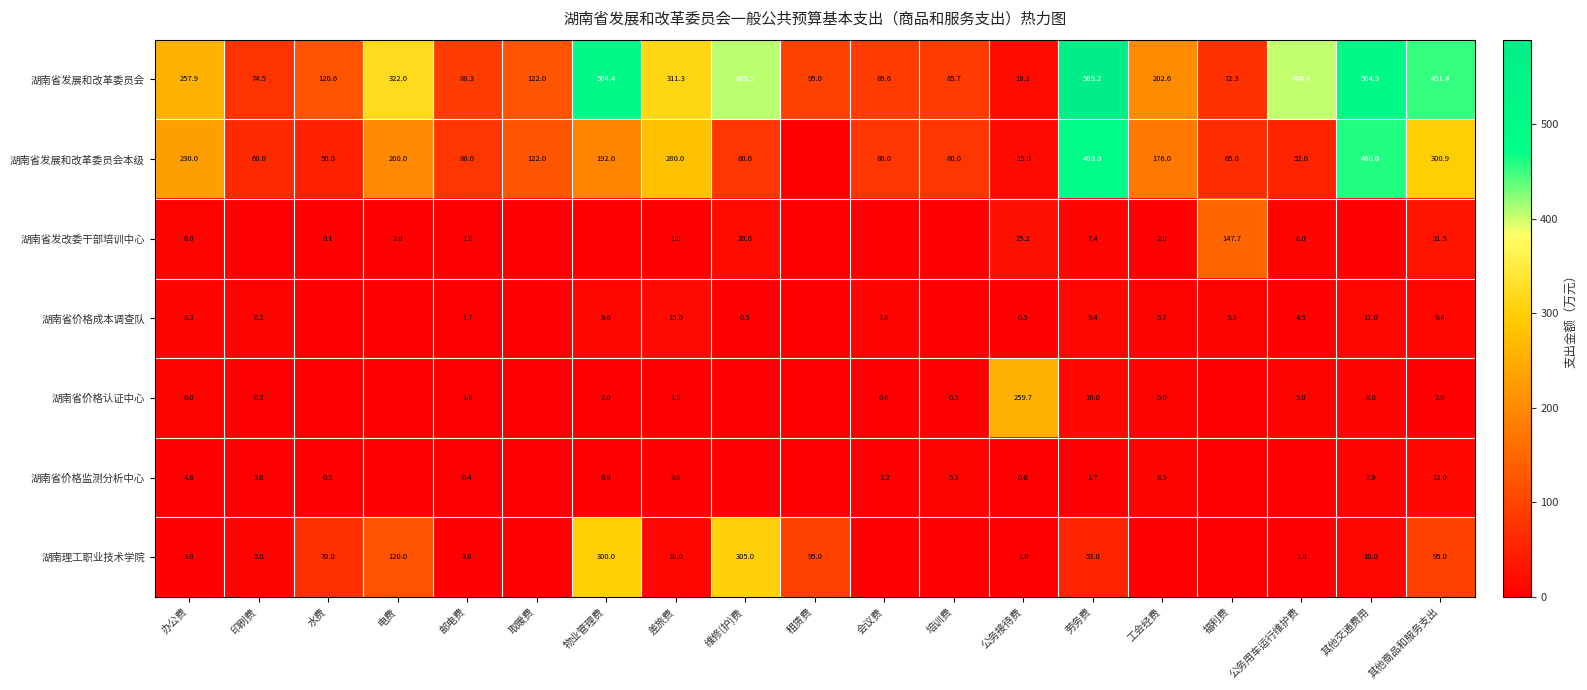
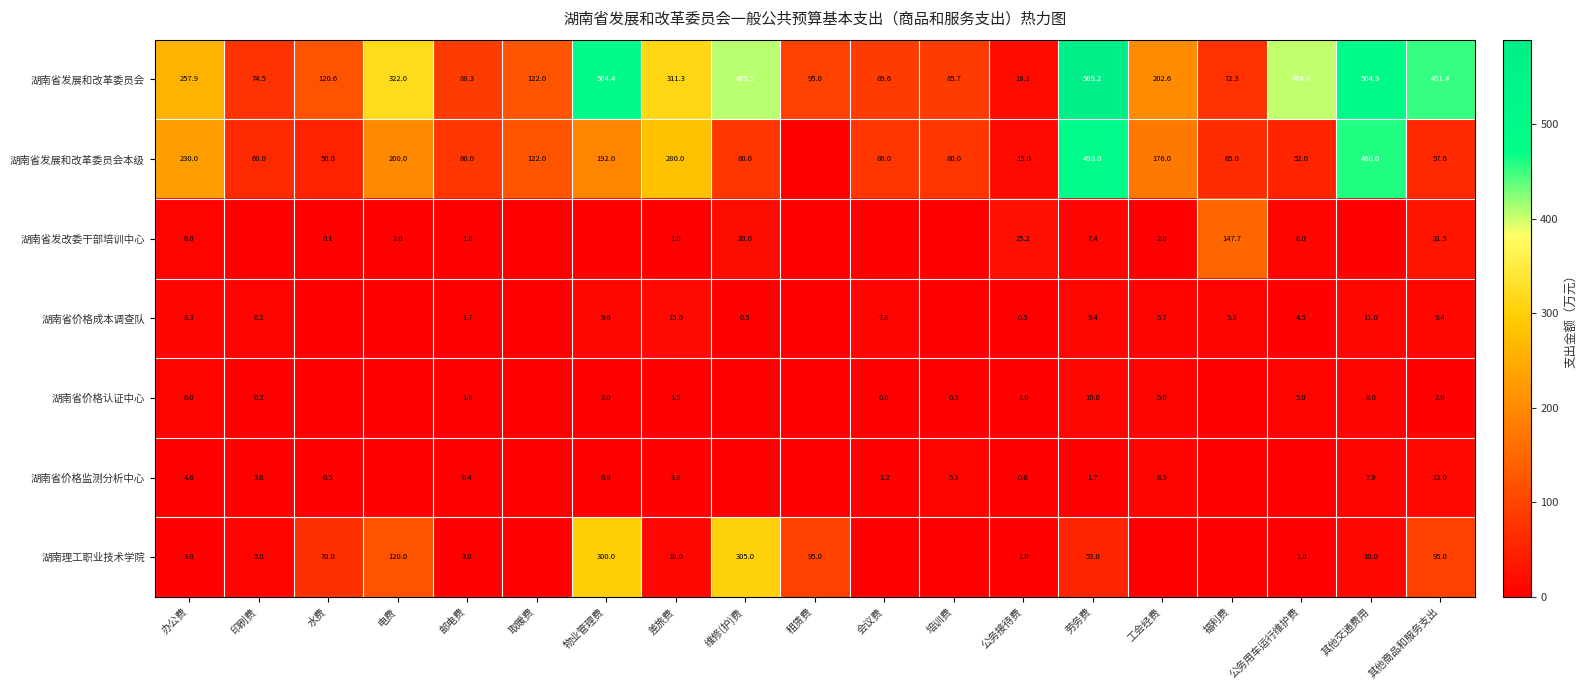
湖南省发展和改革委员会本级, 其他商品和服务支出: 300.9 -> 57.6
湖南省价格认证中心, 公务接待费: 259.7 -> 1.0
